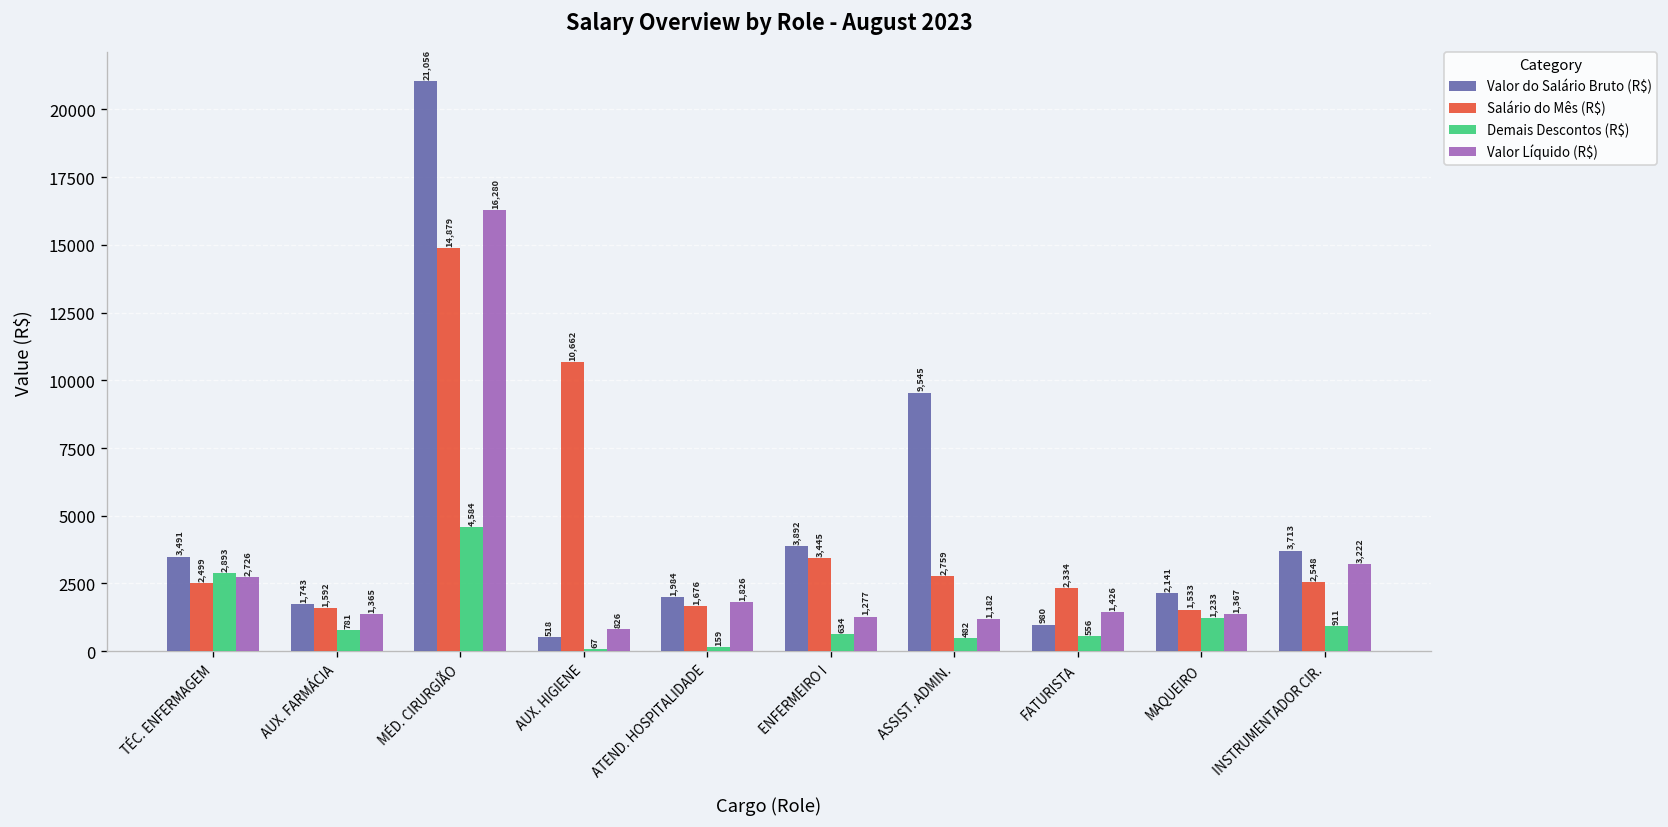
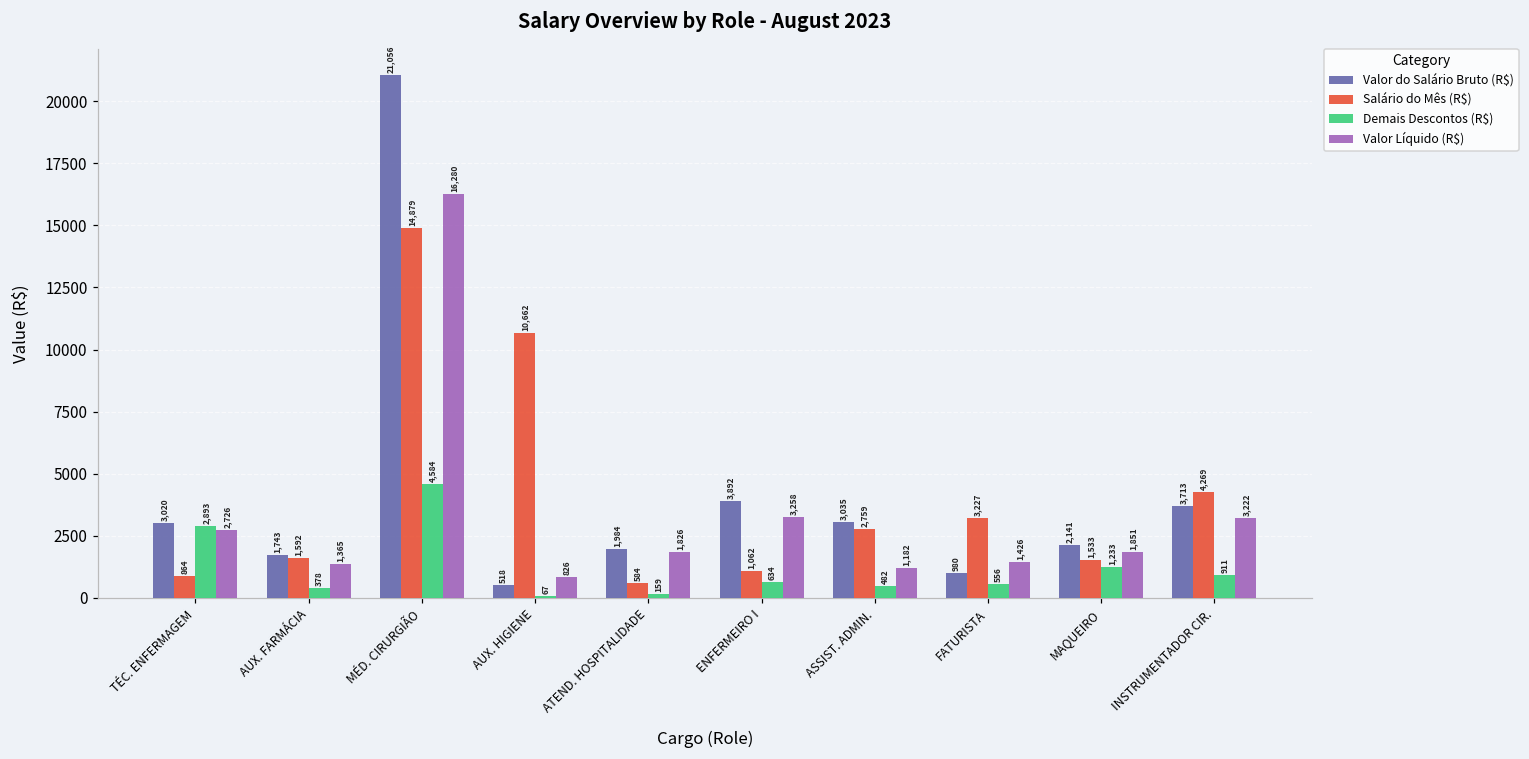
Valor do Salário Bruto (R$), TÉC. ENFERMAGEM: 3,491 -> 3,020
Salário do Mês (R$), TÉC. ENFERMAGEM: 2,499 -> 864
Demais Descontos (R$), AUX. FARMÁCIA: 781 -> 378
Salário do Mês (R$), ATEND. HOSPITALIDADE: 1,676 -> 584
Salário do Mês (R$), ENFERMEIRO I: 3,445 -> 1,062
Valor Líquido (R$), ENFERMEIRO I: 1,277 -> 3,258
Valor do Salário Bruto (R$), ASSIST. ADMIN.: 9,545 -> 3,035
Salário do Mês (R$), FATURISTA: 2,334 -> 3,227
Valor Líquido (R$), MAQUEIRO: 1,367 -> 1,851
Salário do Mês (R$), INSTRUMENTADOR CIR.: 2,548 -> 4,269
